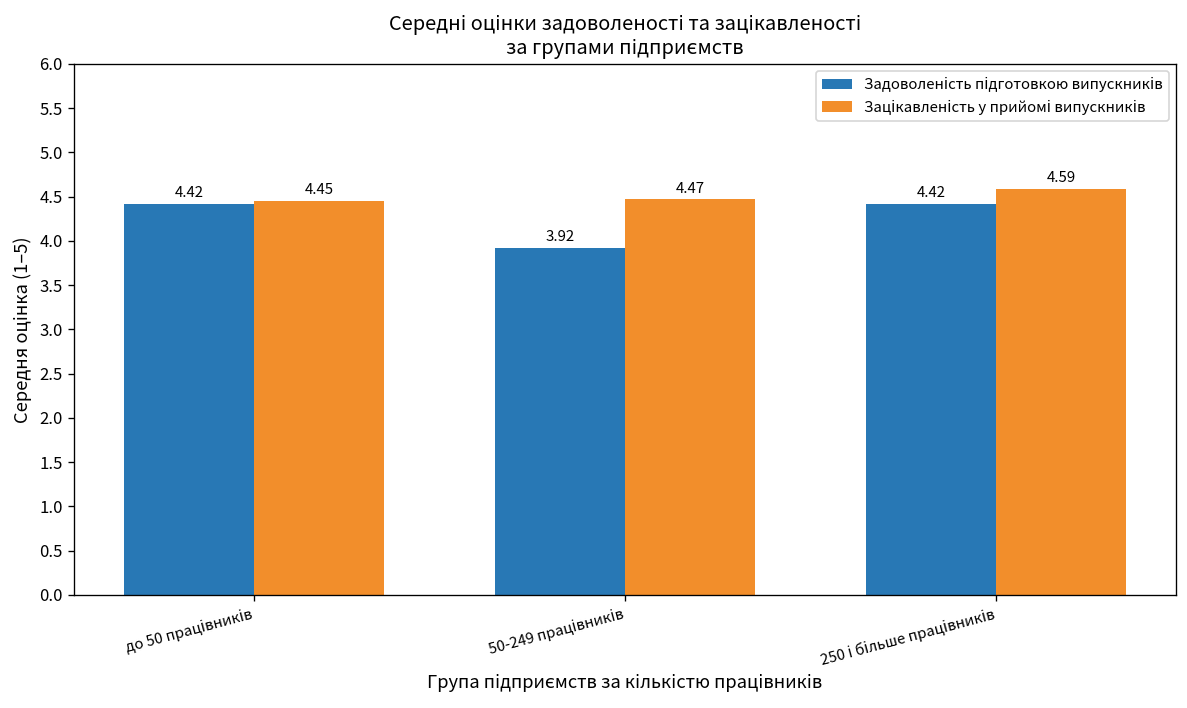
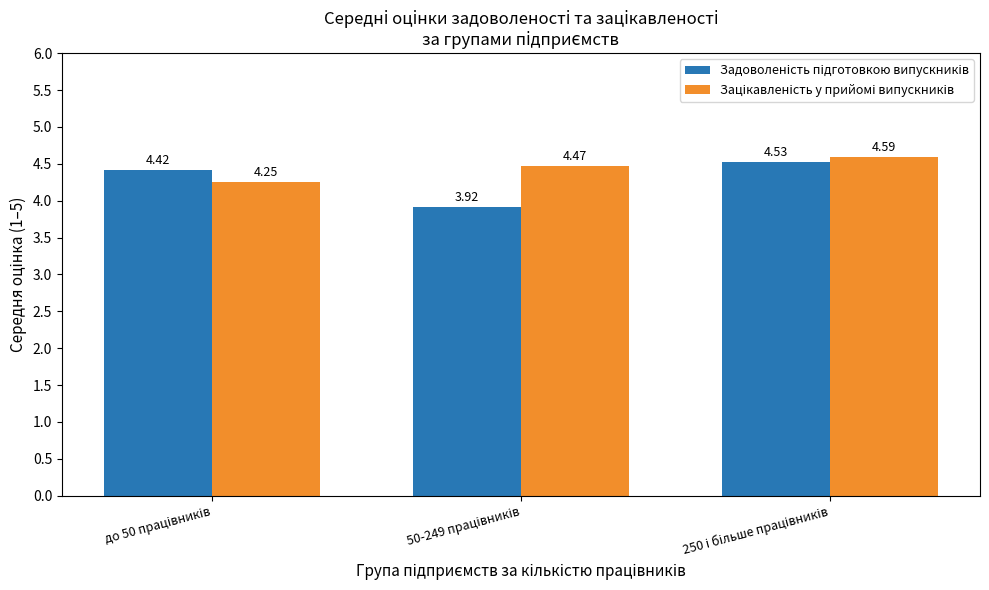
Зацікавленість у прийомі випускників, до 50 працівників: 4.45 -> 4.25
Задоволеність підготовкою випускників, 250 і більше працівників: 4.42 -> 4.53
